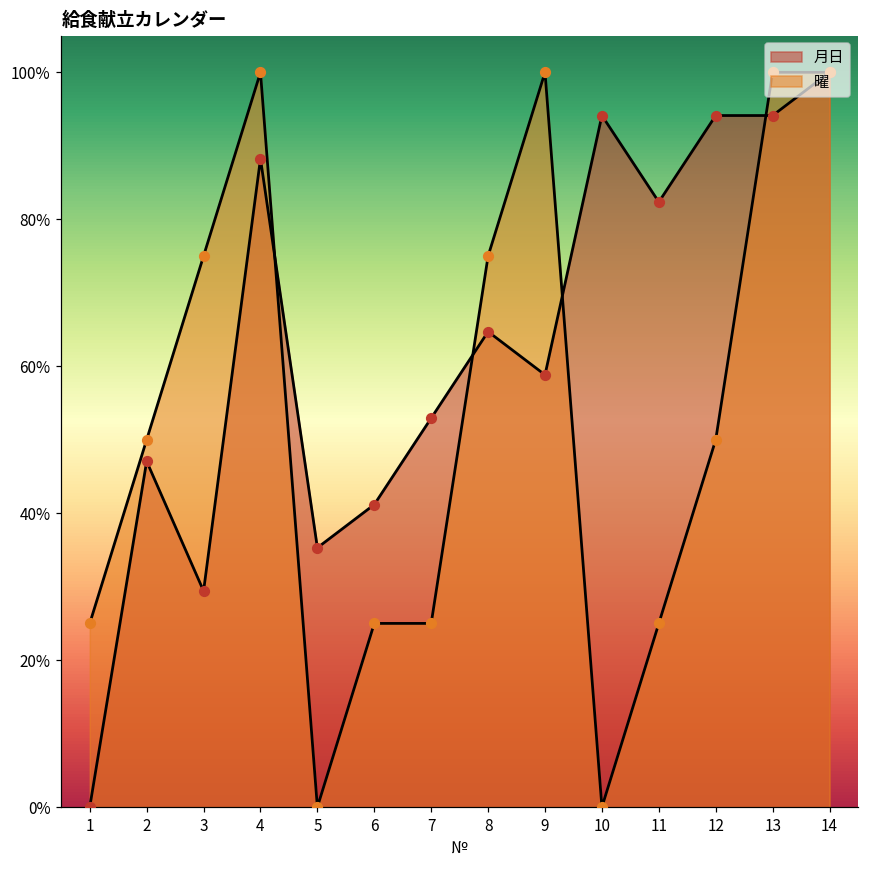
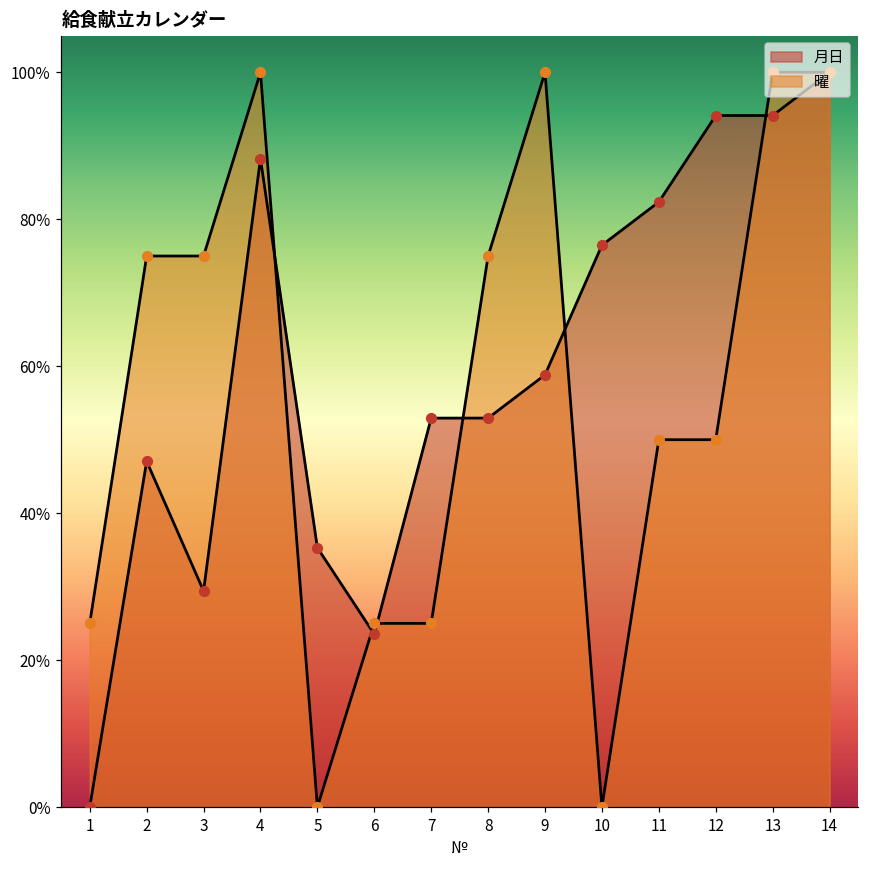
曜, 2: 50% -> 75%
月日, 6: 41% -> 24%
月日, 8: 65% -> 53%
月日, 10: 94% -> 76%
曜, 11: 25% -> 50%
